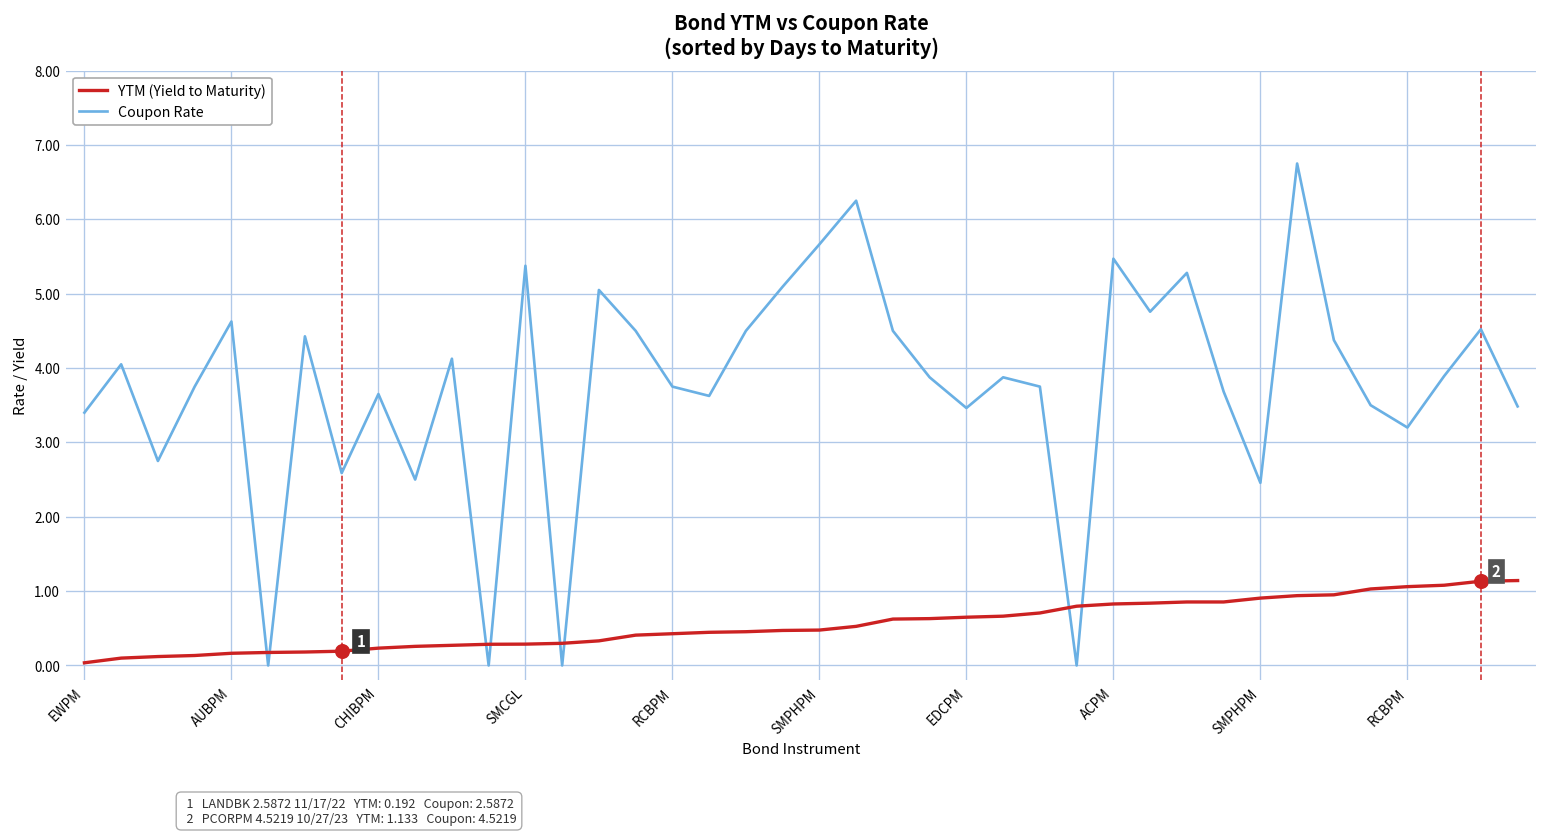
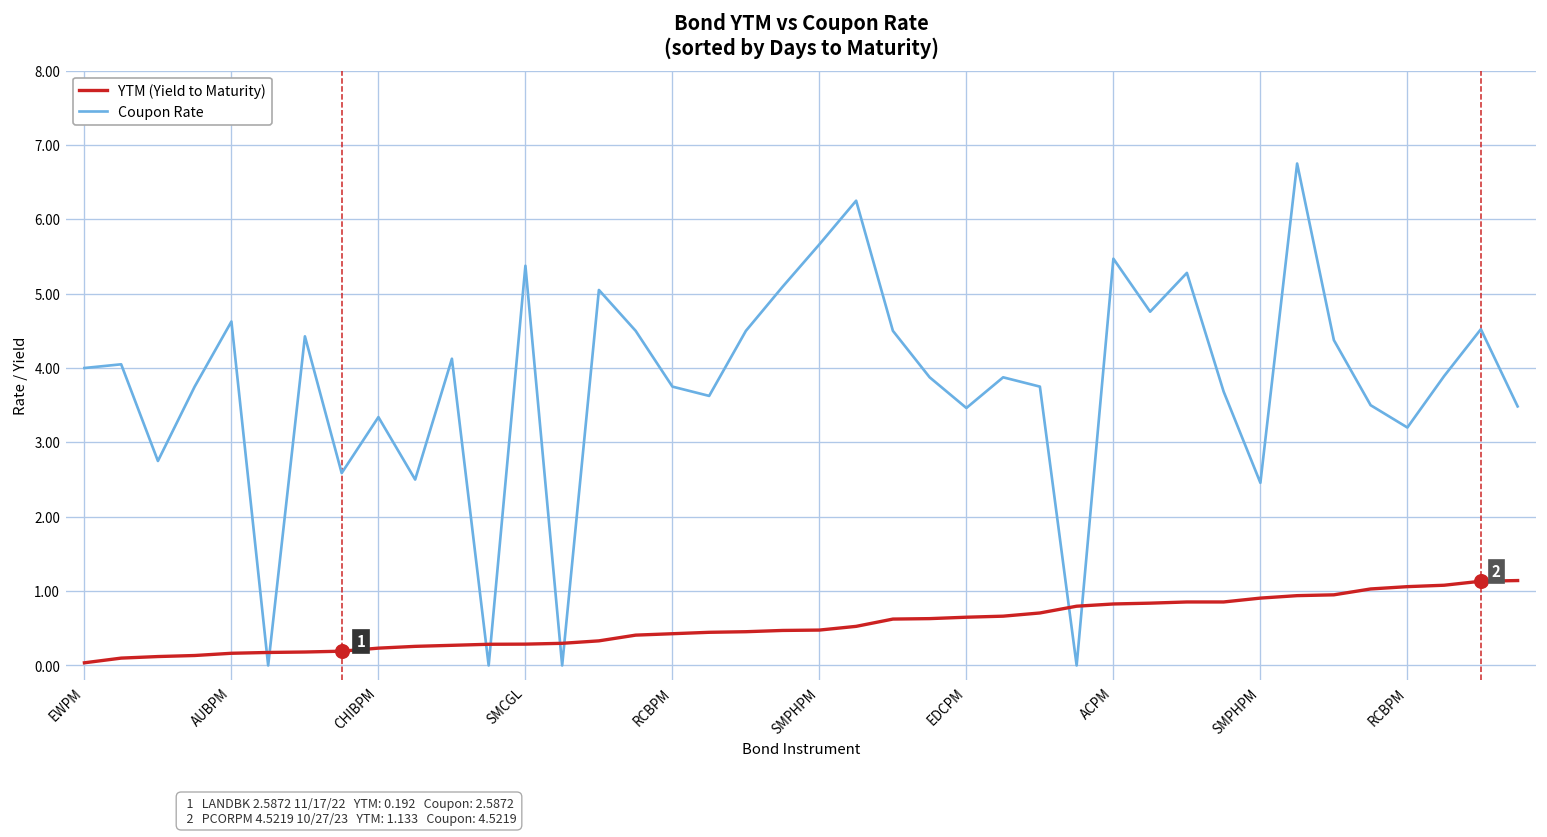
Coupon Rate, EWPM: 3.4 -> 4.0
Coupon Rate, CHIBPM: 3.7 -> 3.3
